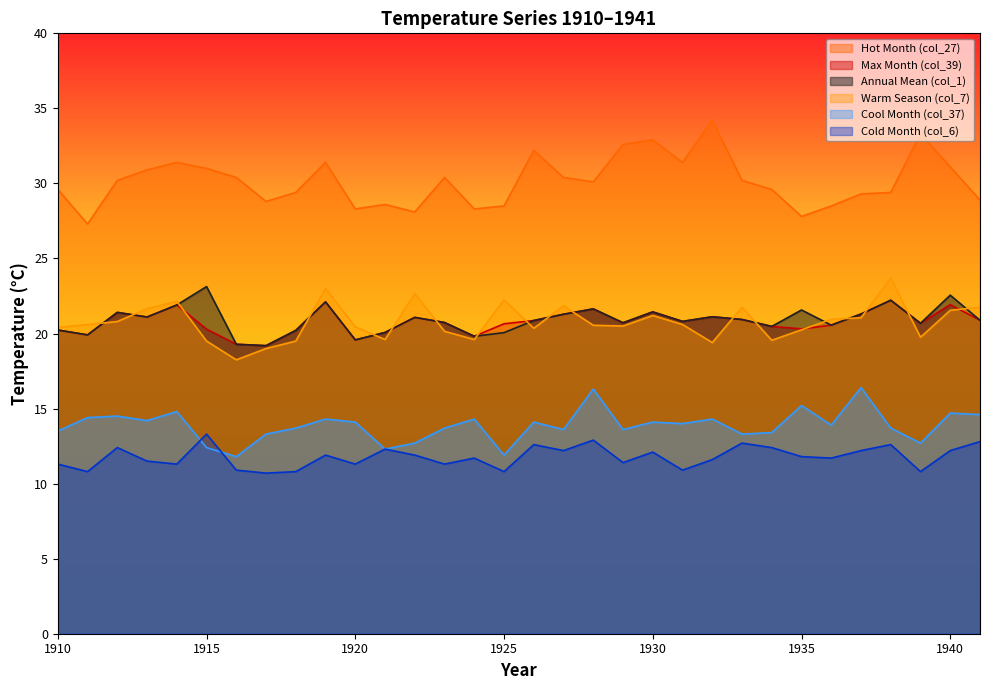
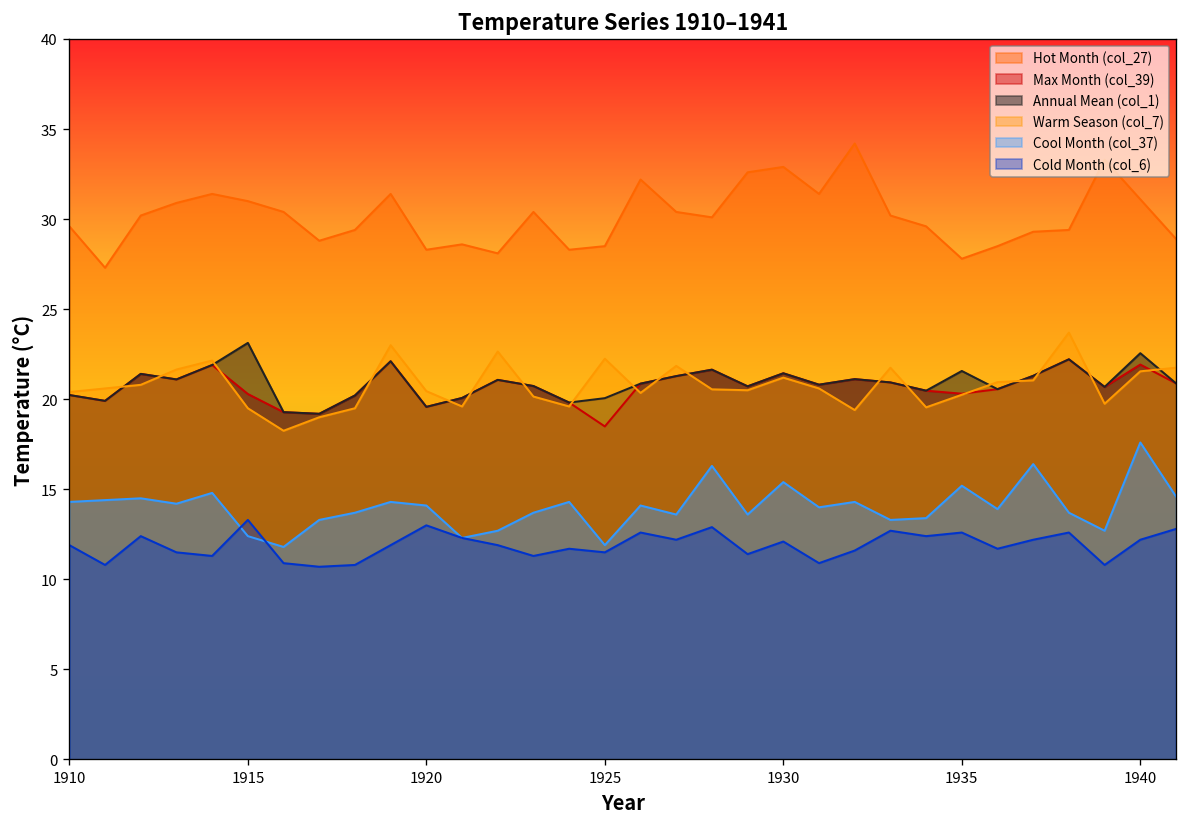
Cool Month (col_37), 1910: 13.5 -> 14.3
Cold Month (col_6), 1910: 11.3 -> 11.9
Cold Month (col_6), 1920: 11.3 -> 13.0
Max Month (col_39), 1925: 20.7 -> 18.5
Cold Month (col_6), 1925: 10.8 -> 11.5
Cool Month (col_37), 1930: 14.1 -> 15.4
Cold Month (col_6), 1935: 11.8 -> 12.6
Cool Month (col_37), 1940: 14.7 -> 17.6
